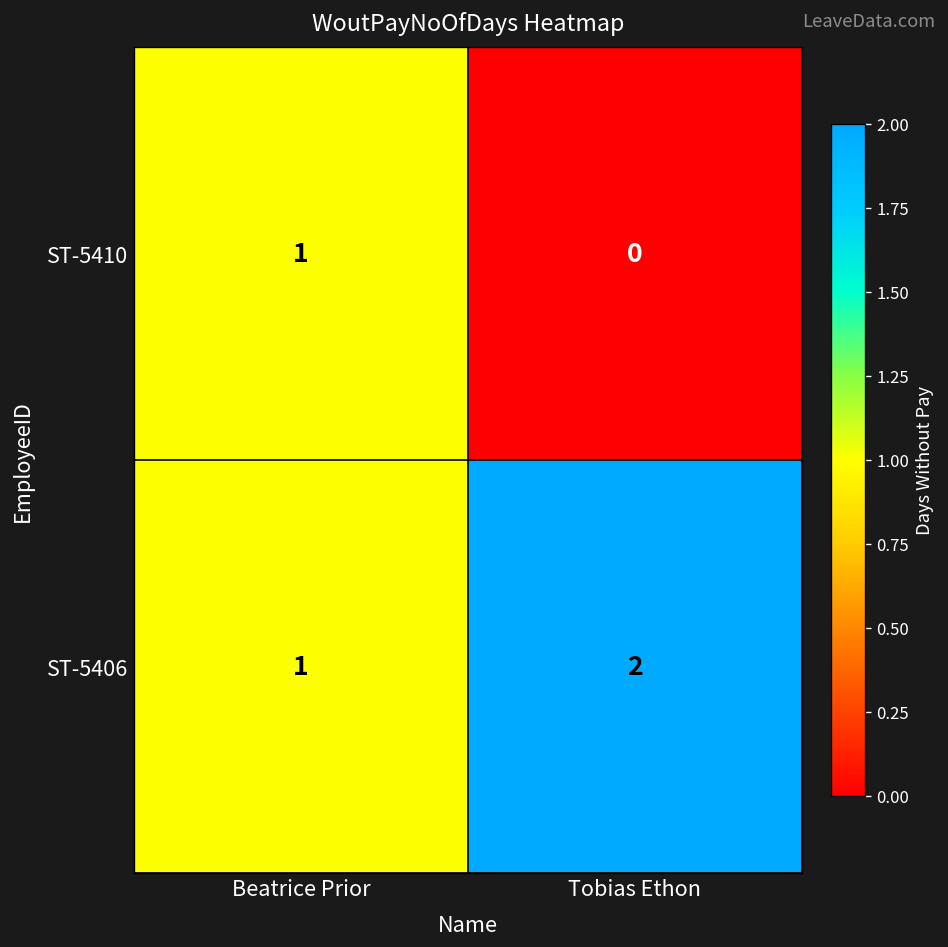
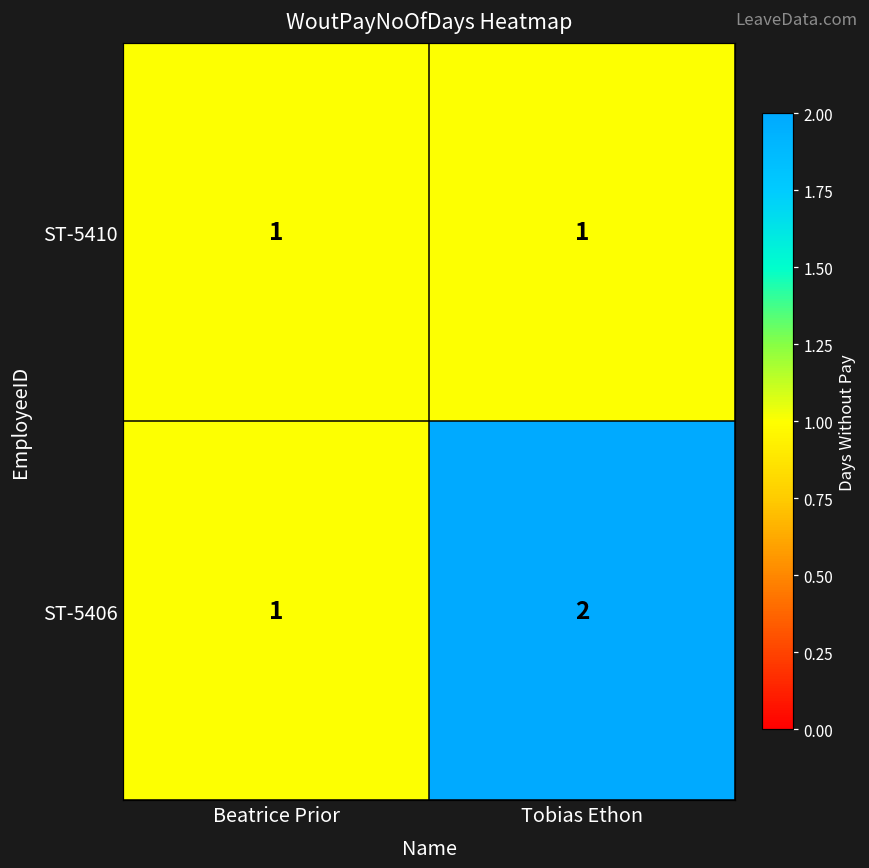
ST-5410, Tobias Ethon: 0 -> 1
